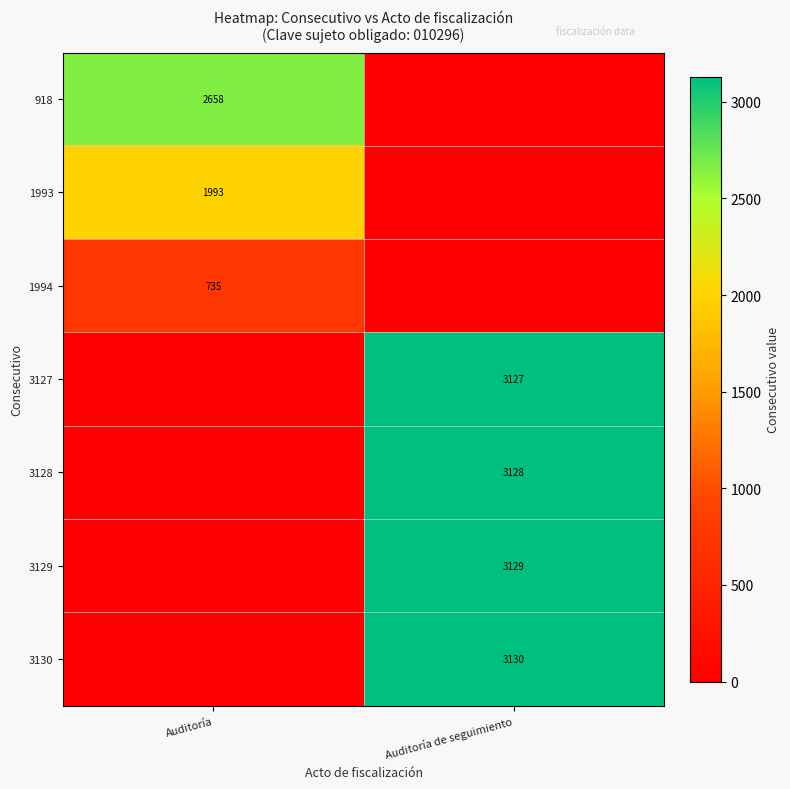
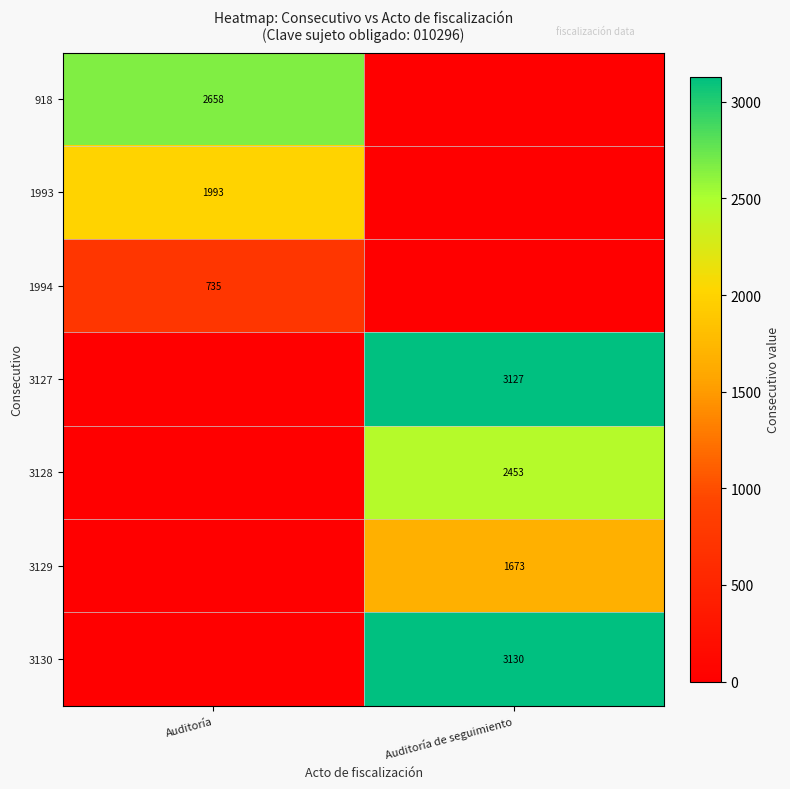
3128, Auditoría de seguimiento: 3128 -> 2453
3129, Auditoría de seguimiento: 3129 -> 1673
